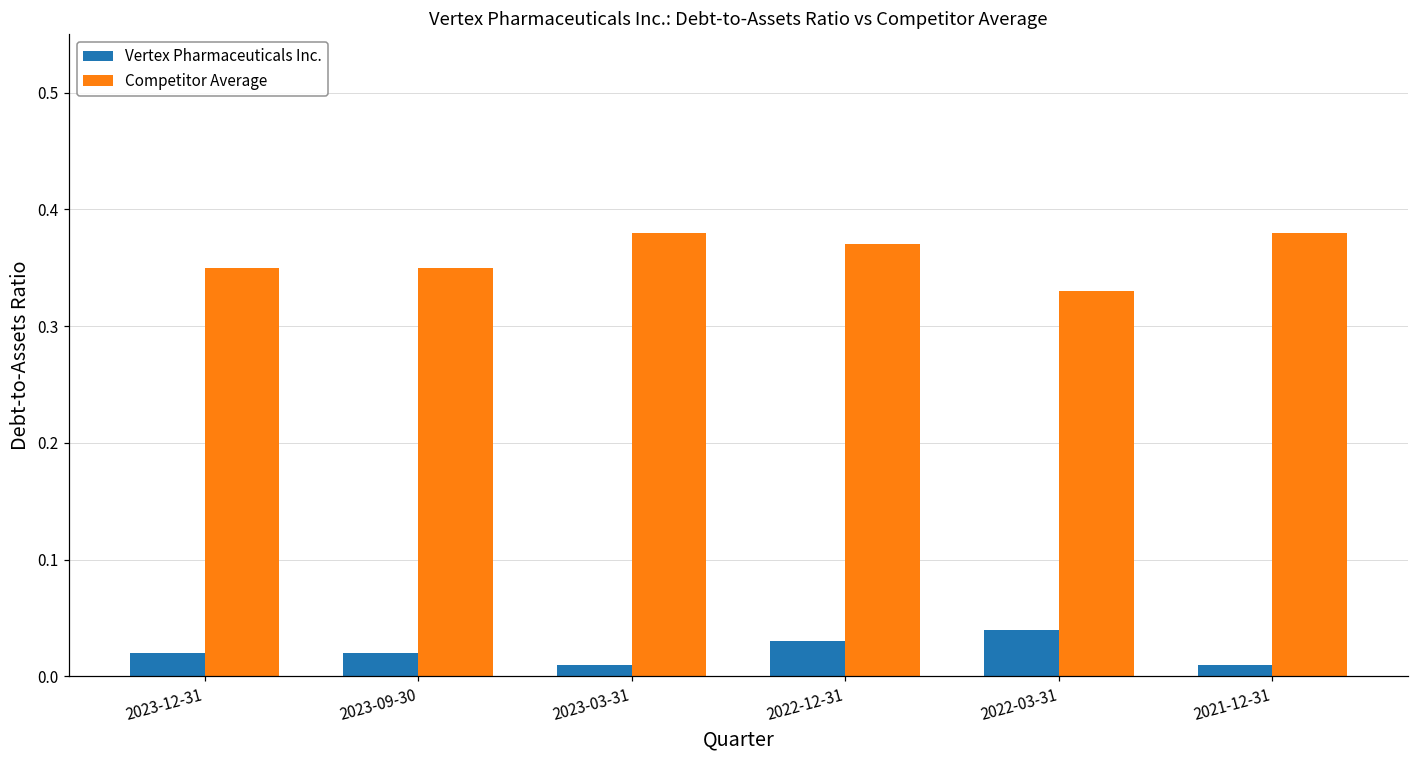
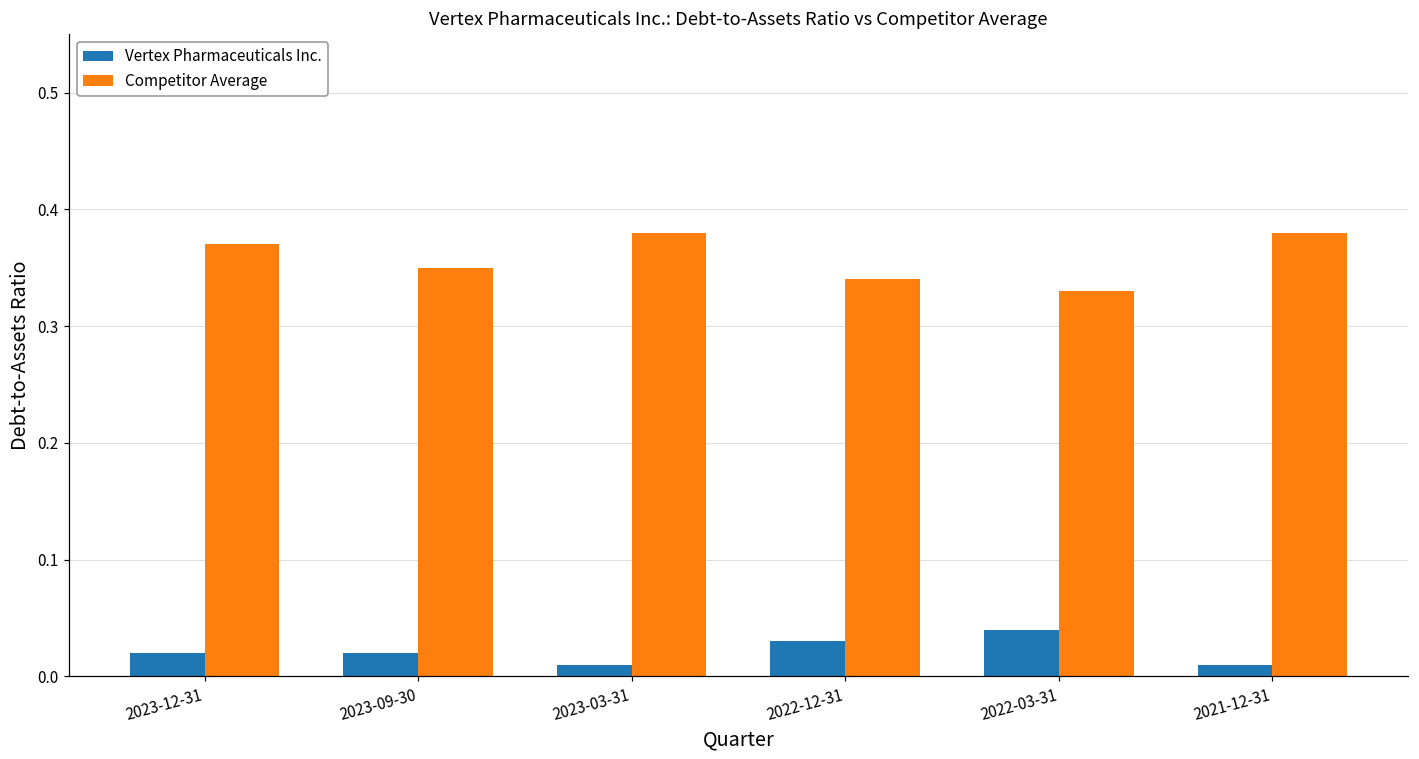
Competitor Average, 2023-12-31: 0.35 -> 0.37
Competitor Average, 2022-12-31: 0.37 -> 0.34
